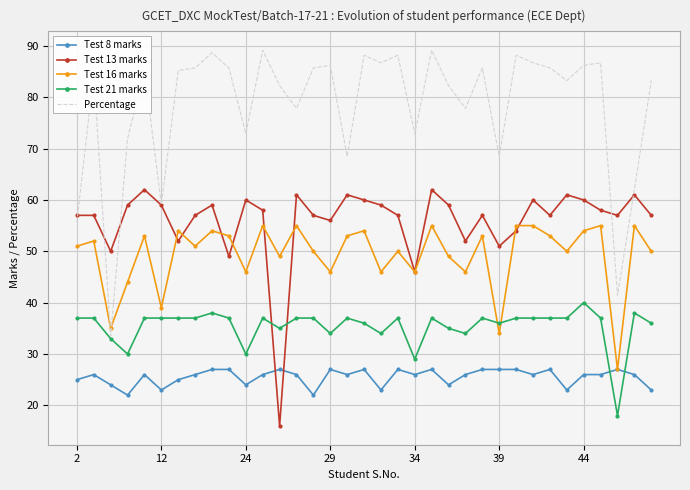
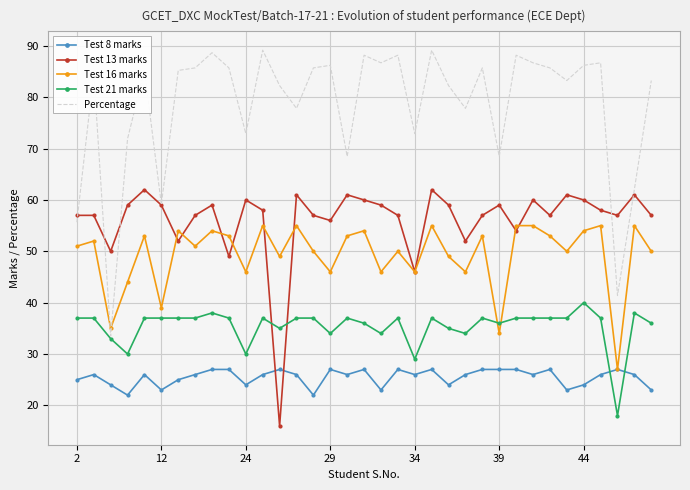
Test 13 marks, 39: 51 -> 59
Test 8 marks, 44: 26 -> 24
